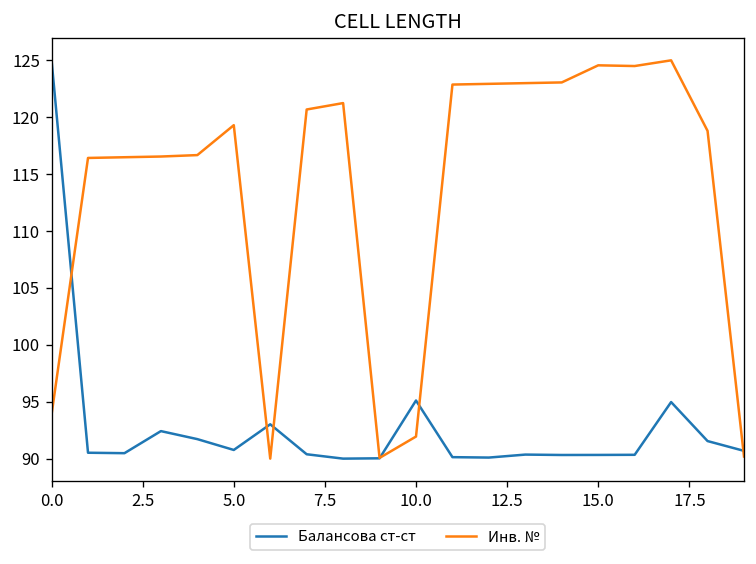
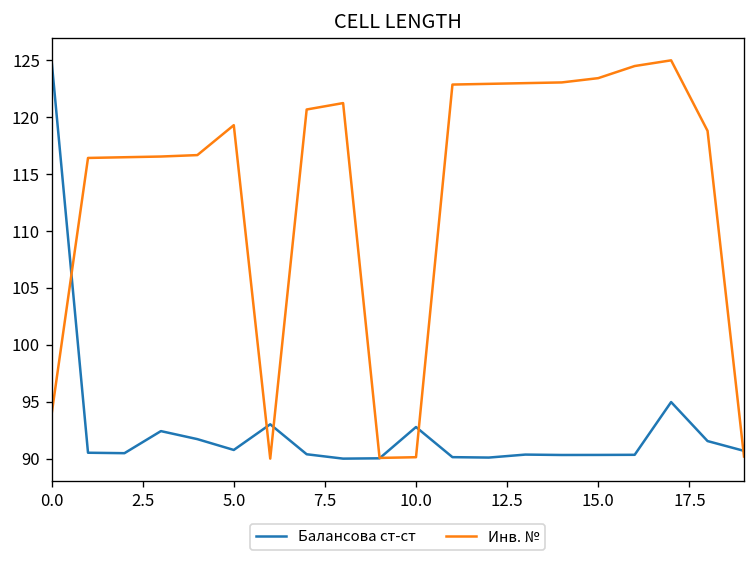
Балансова ст-ст, 10.0: 95 -> 93
Инв. №, 10.0: 92 -> 90
Инв. №, 15.0: 125 -> 123
